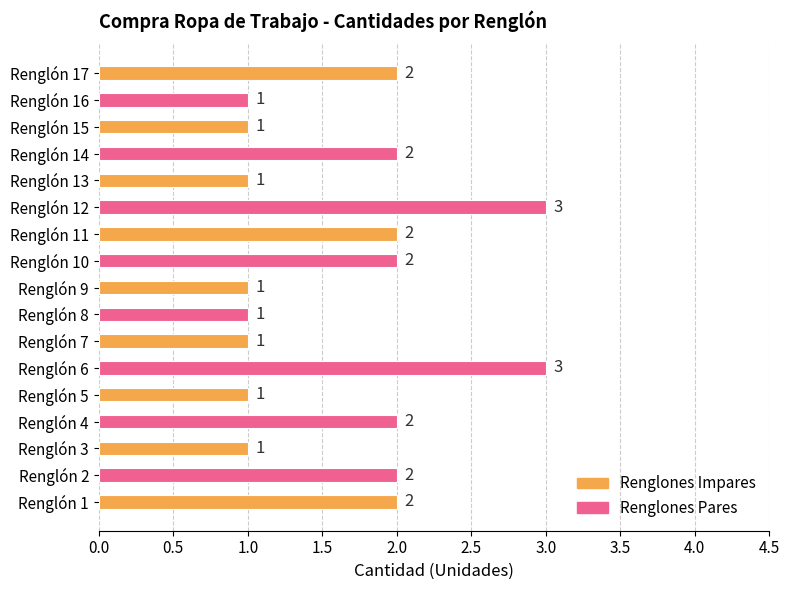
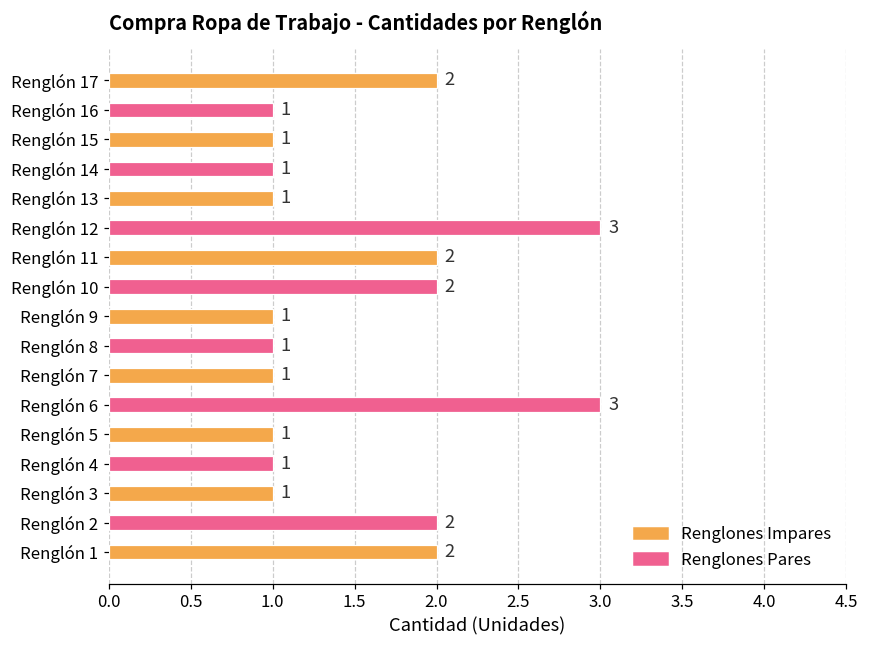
Renglón 14: 2 -> 1
Renglón 4: 2 -> 1
